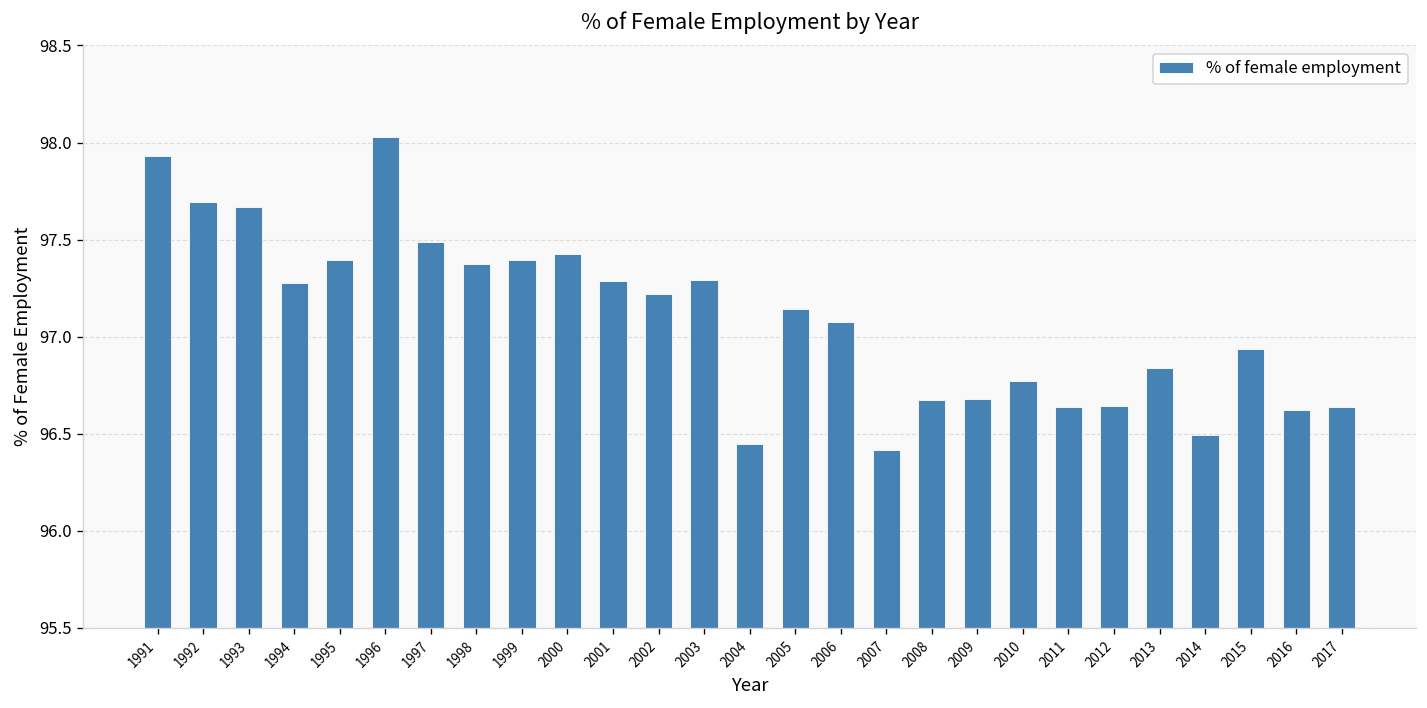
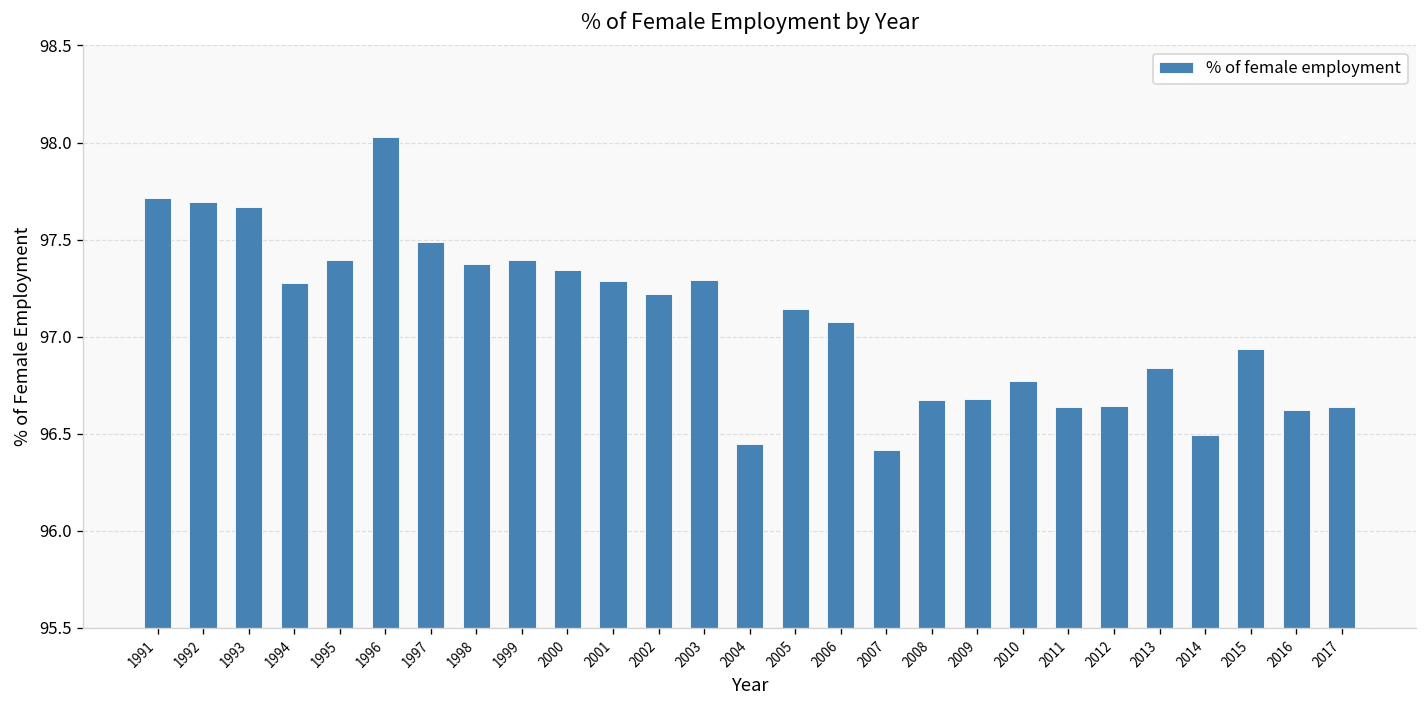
1991: 97.93 -> 97.72
2000: 97.43 -> 97.34
